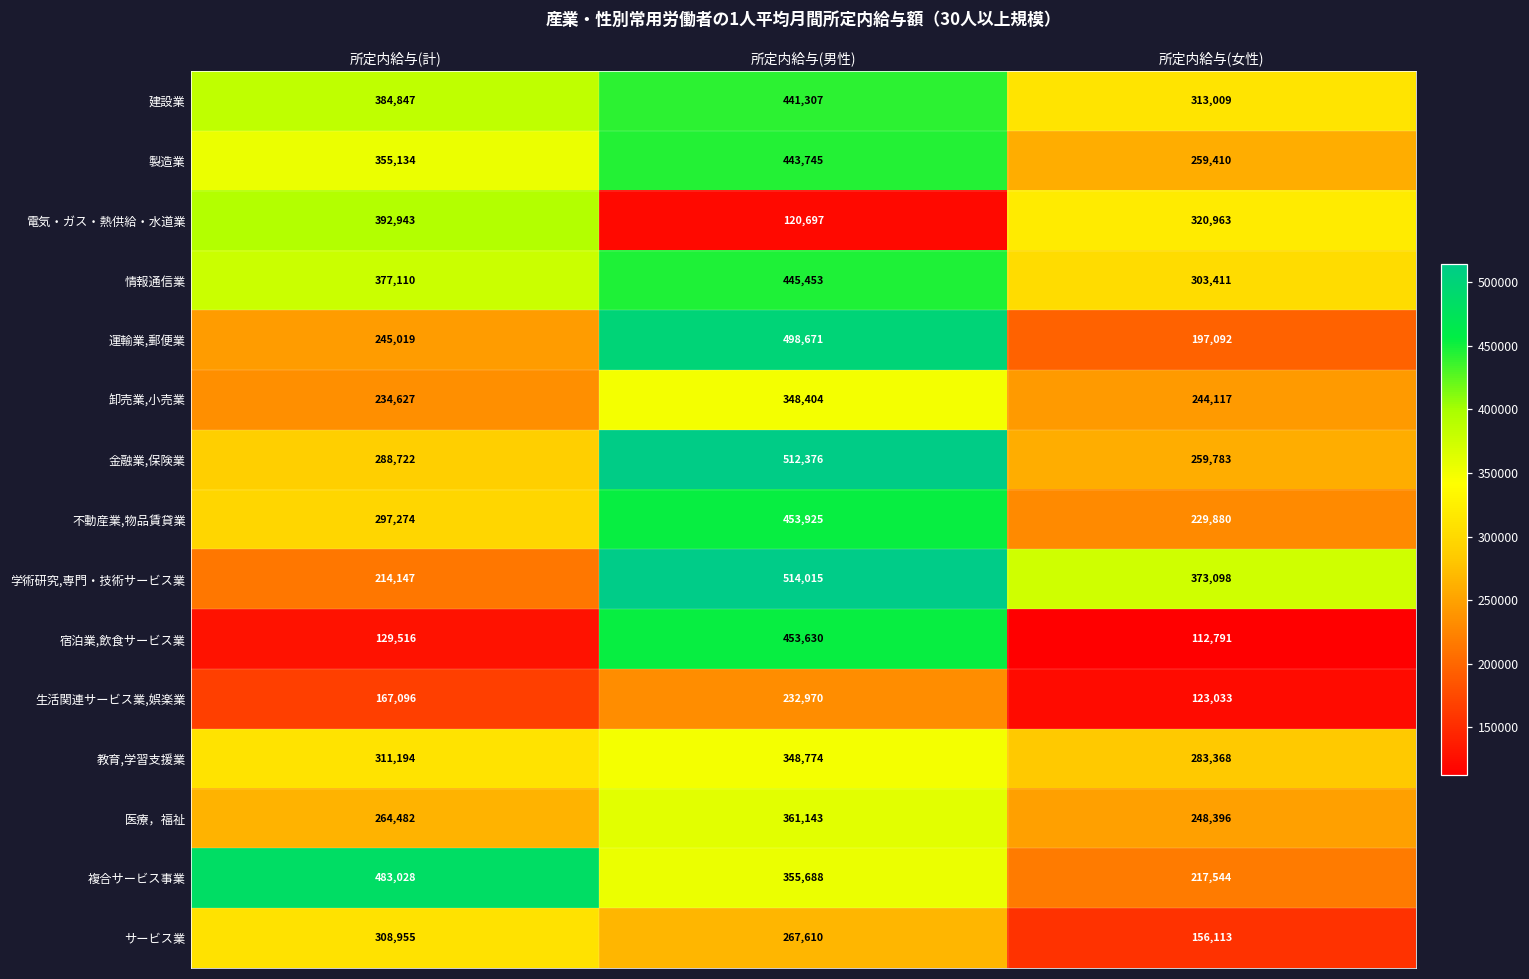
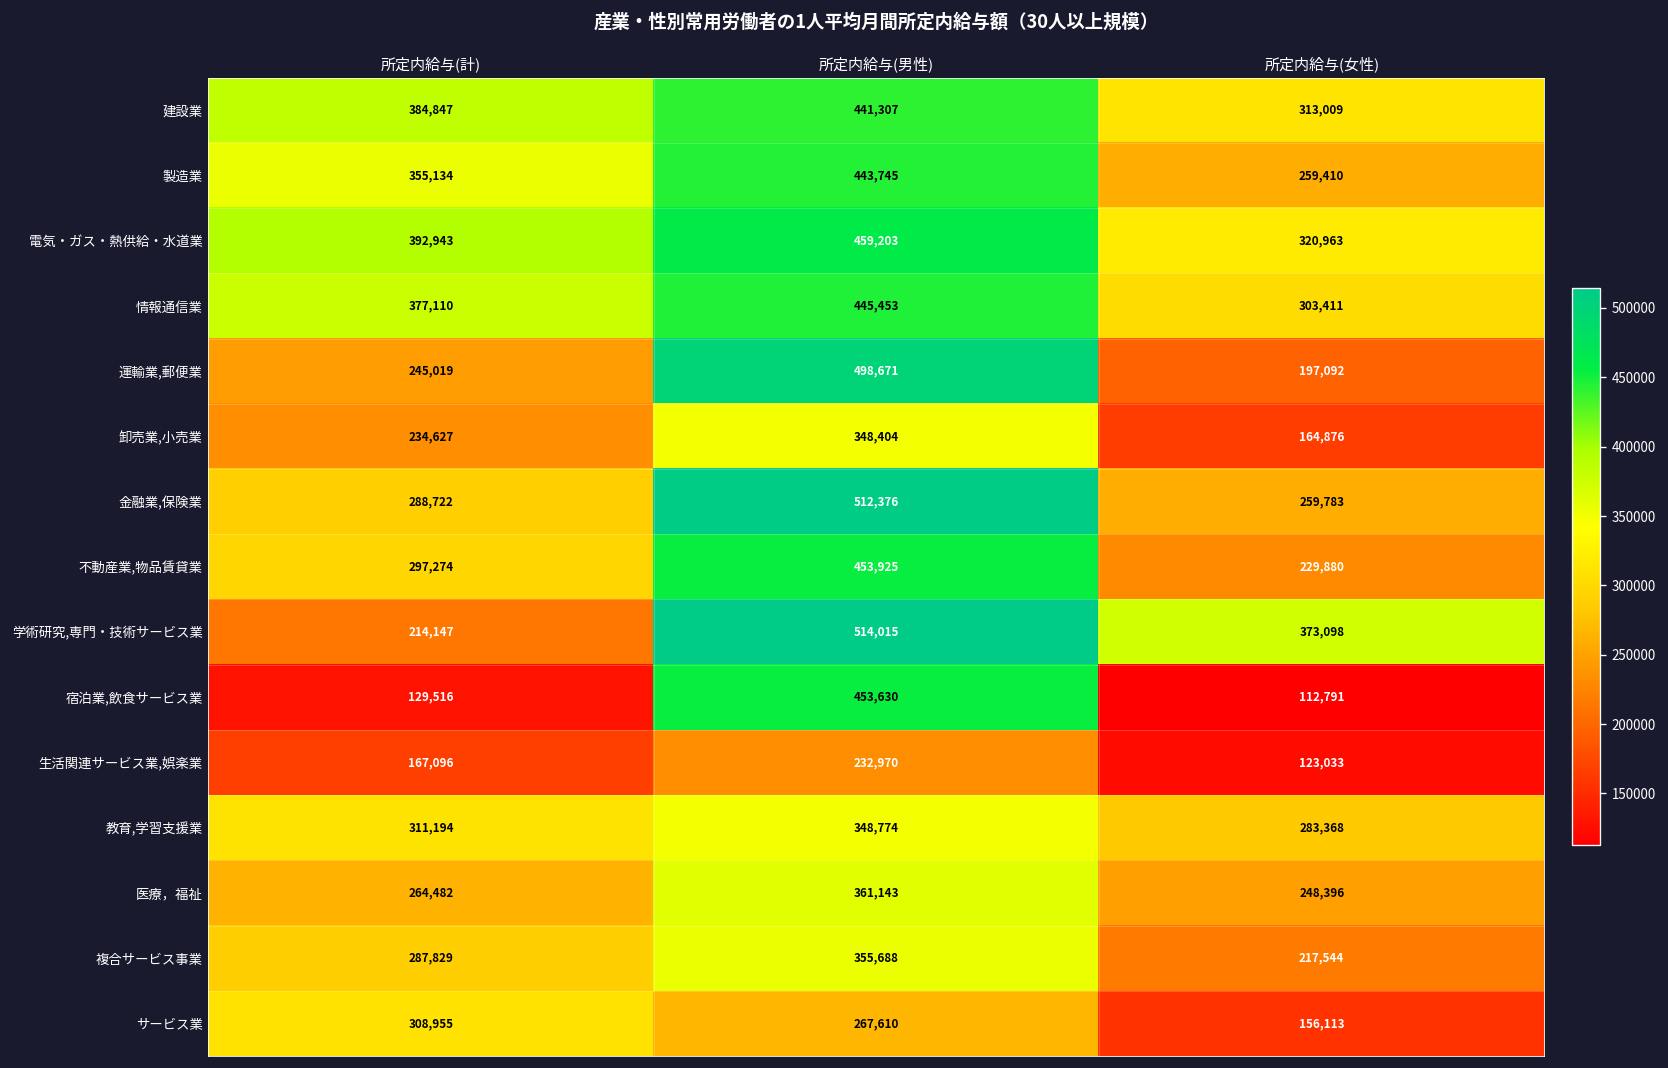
電気・ガス・熱供給・水道業, 所定内給与(男性): 120,697 -> 459,203
卸売業,小売業, 所定内給与(女性): 244,117 -> 164,876
複合サービス事業, 所定内給与(計): 483,028 -> 287,829
